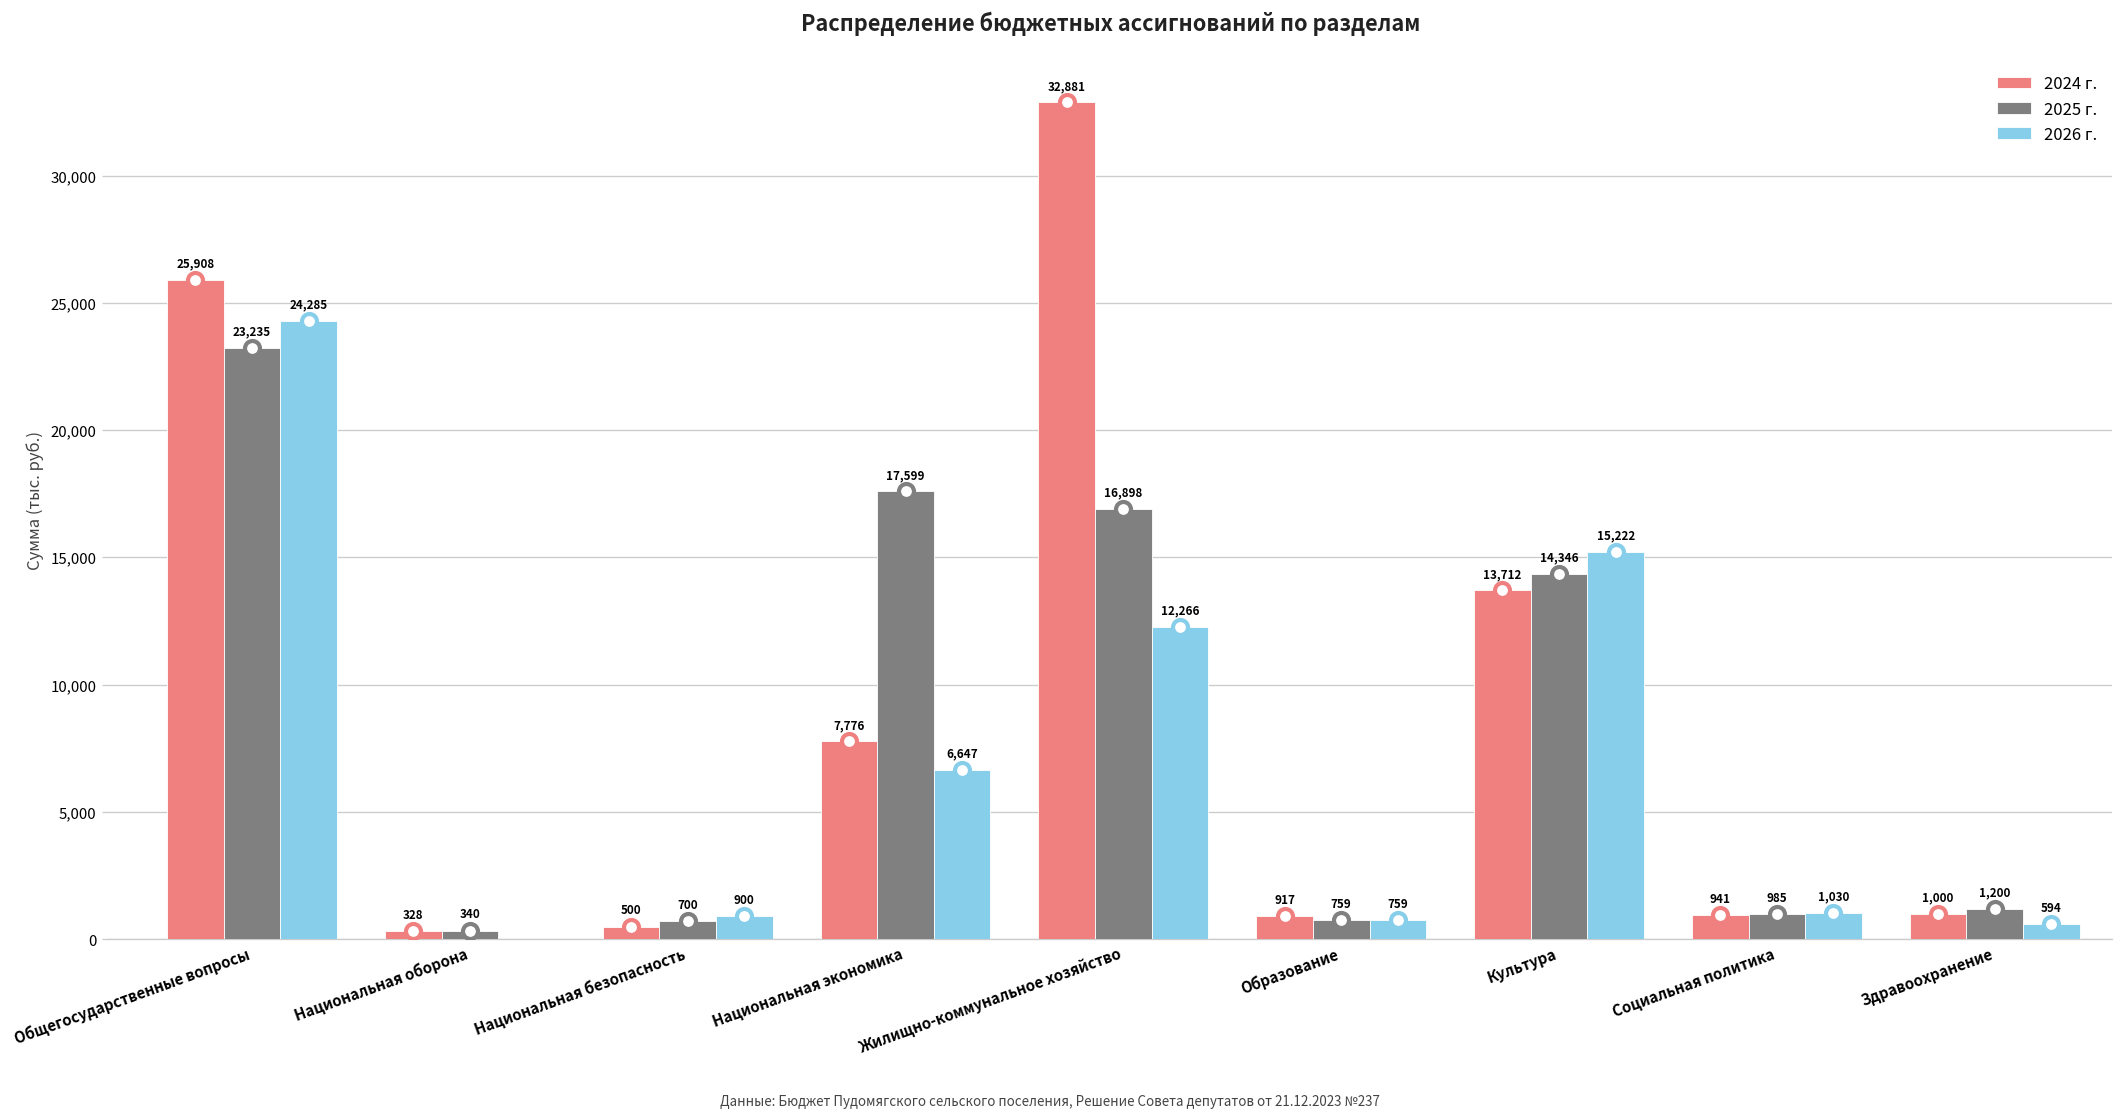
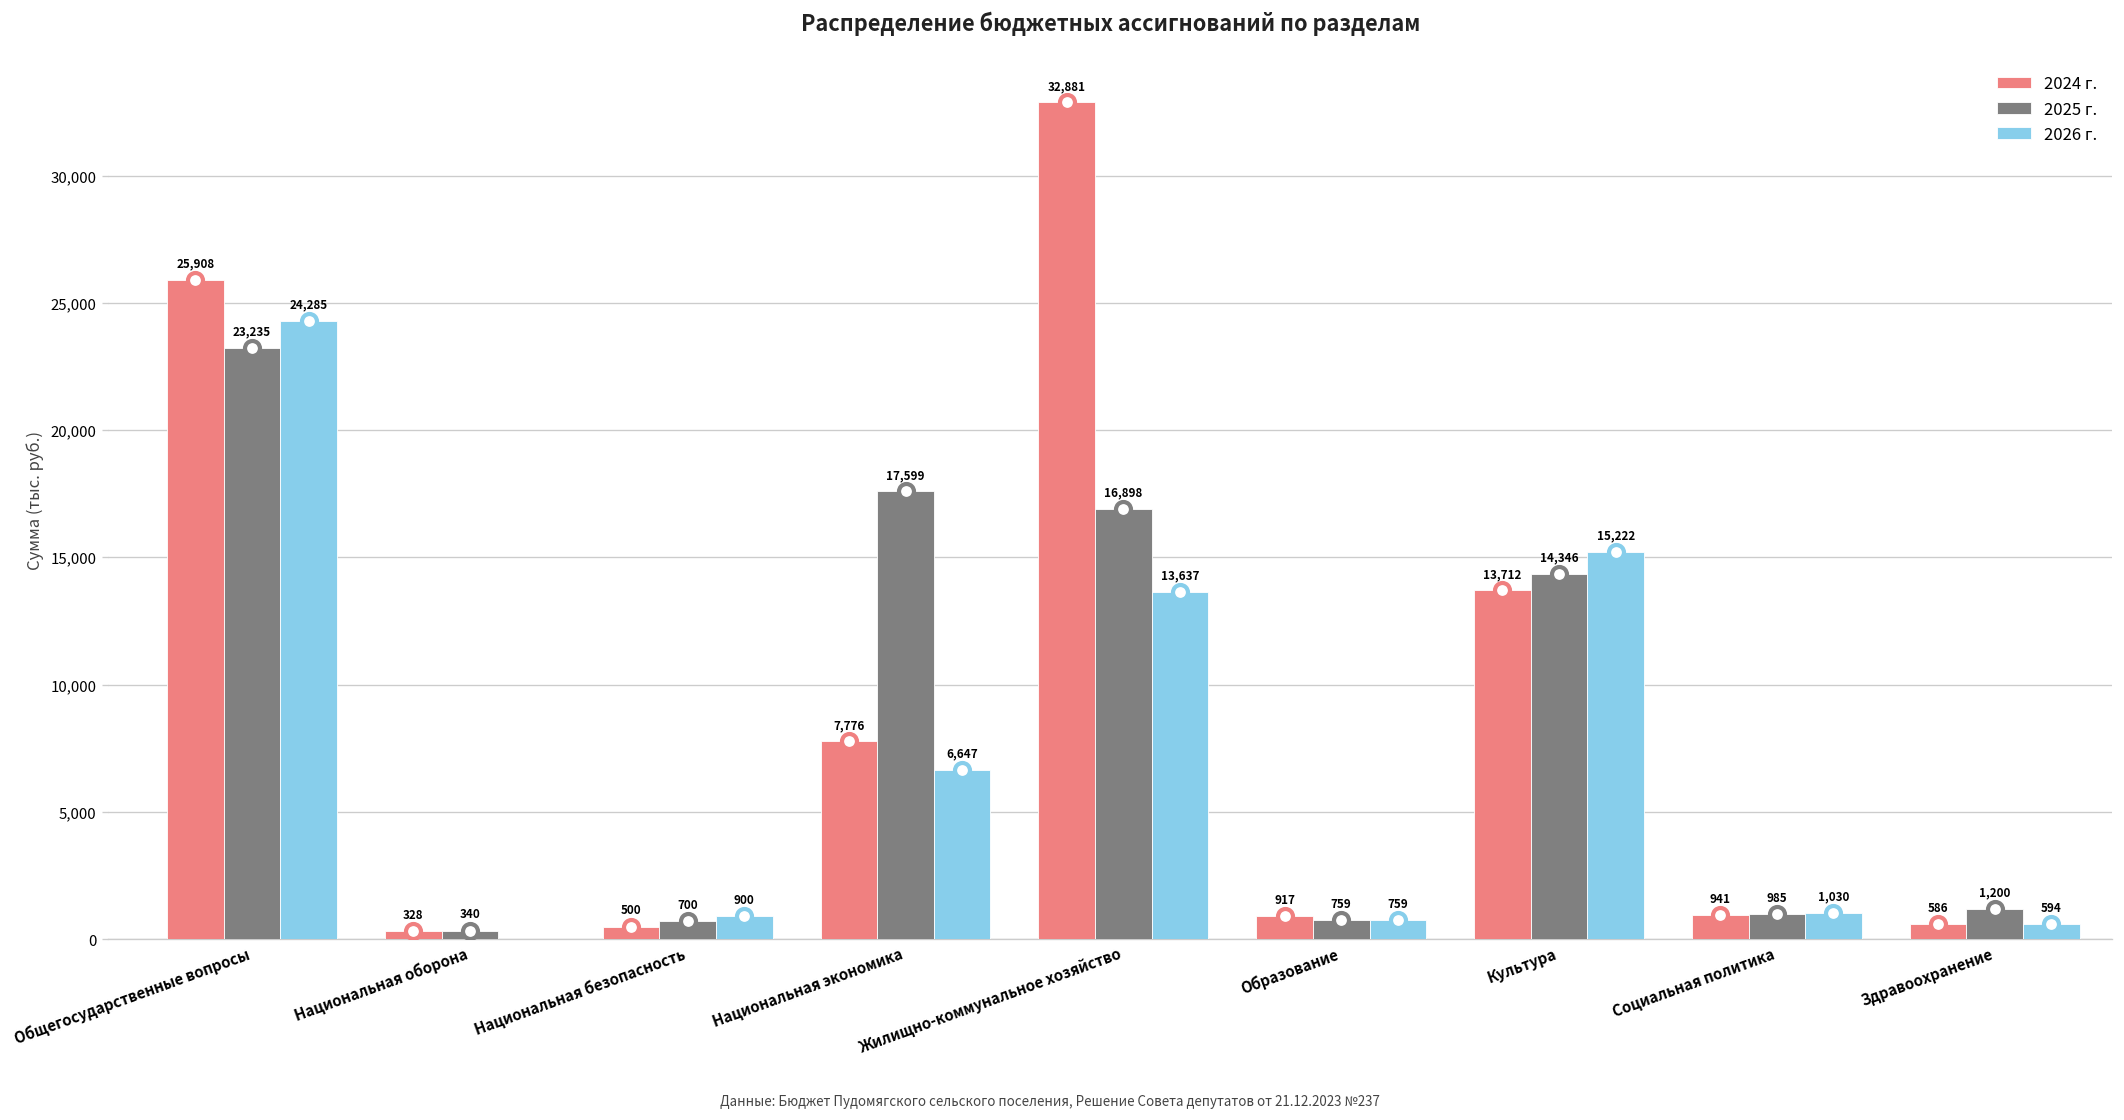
2026 г., Жилищно-коммунальное хозяйство: 12,266 -> 13,637
2024 г., Здравоохранение: 1,000 -> 586
